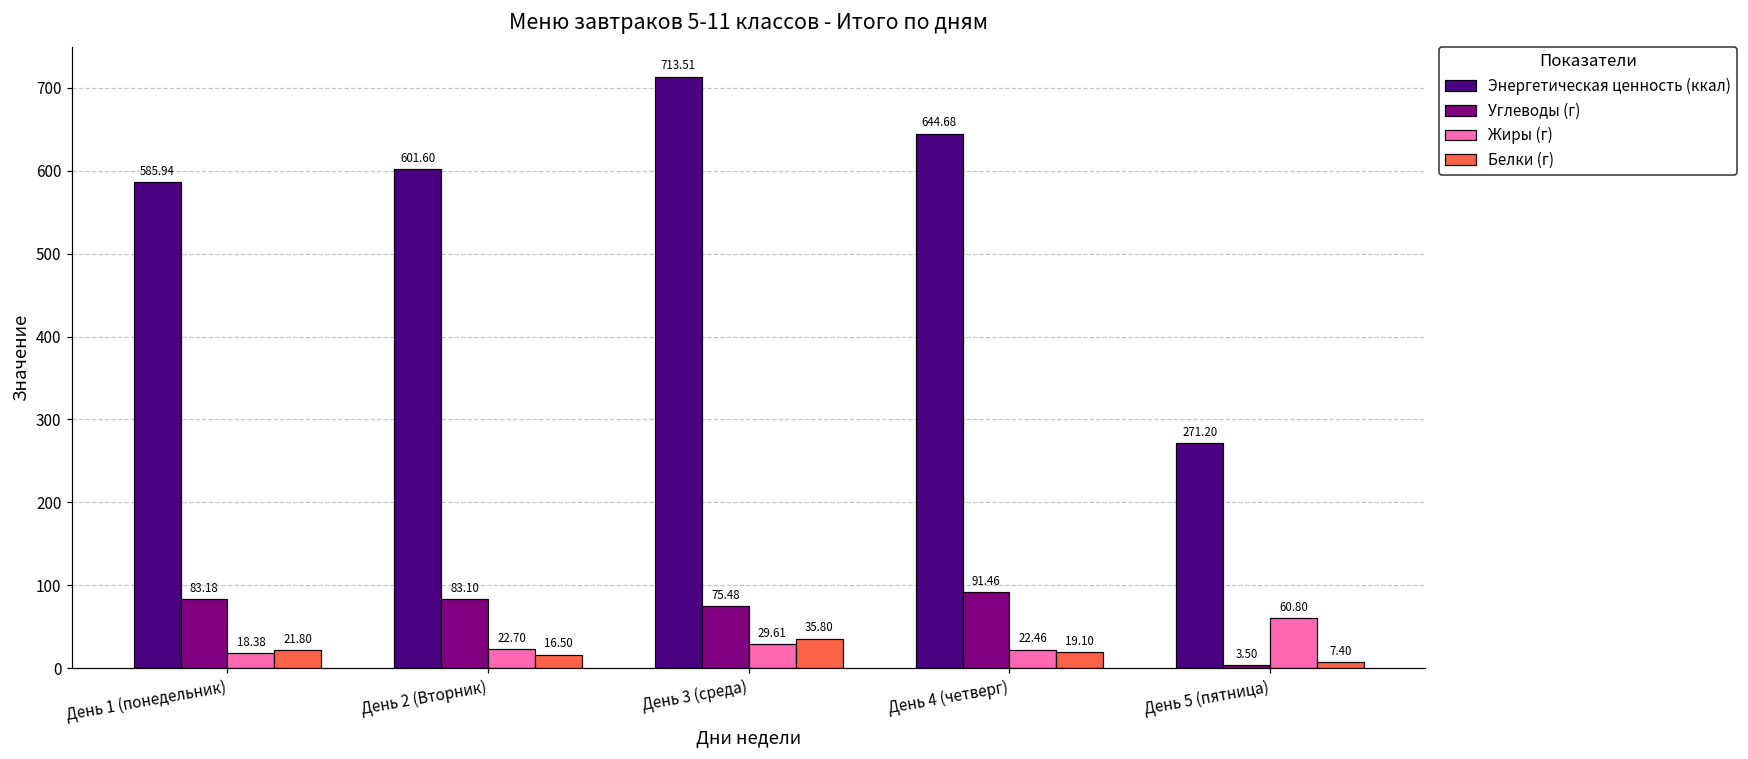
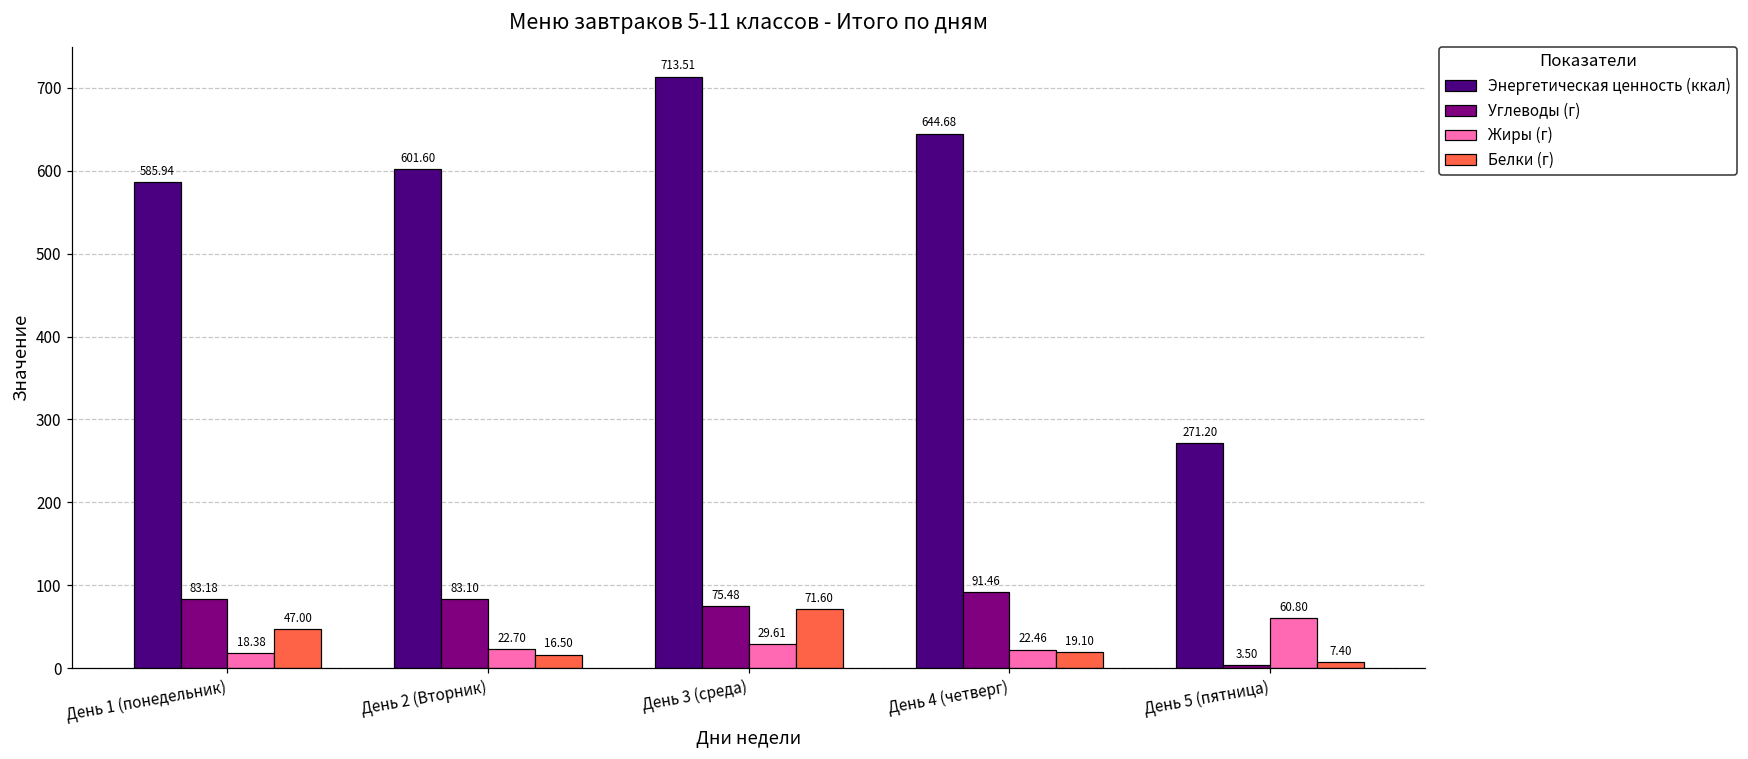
Белки (г), День 1 (понедельник): 21.80 -> 47.00
Белки (г), День 3 (среда): 35.80 -> 71.60
